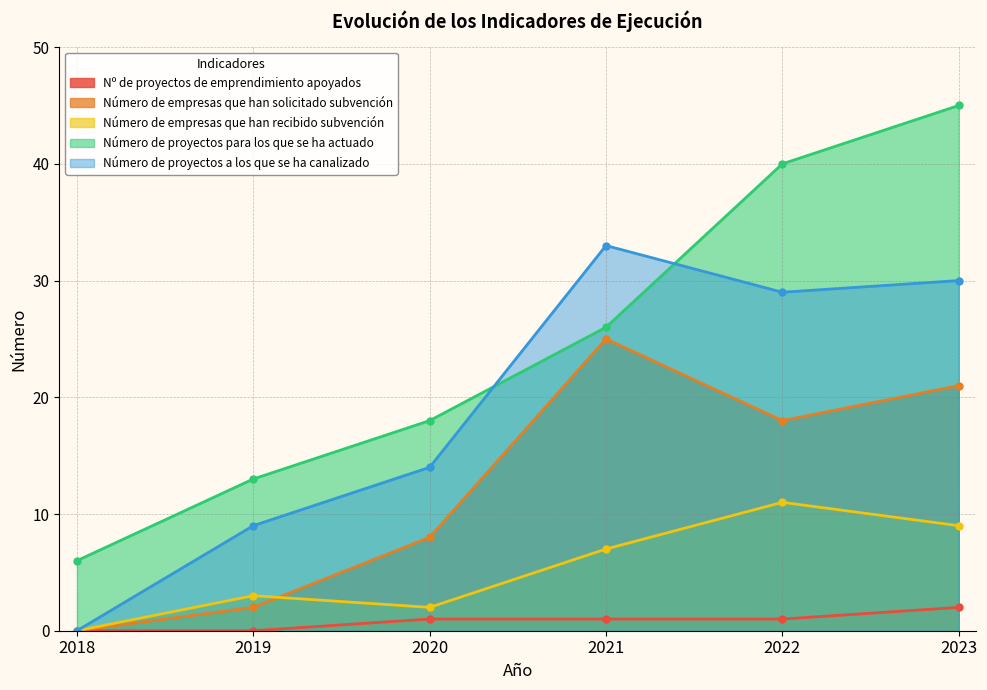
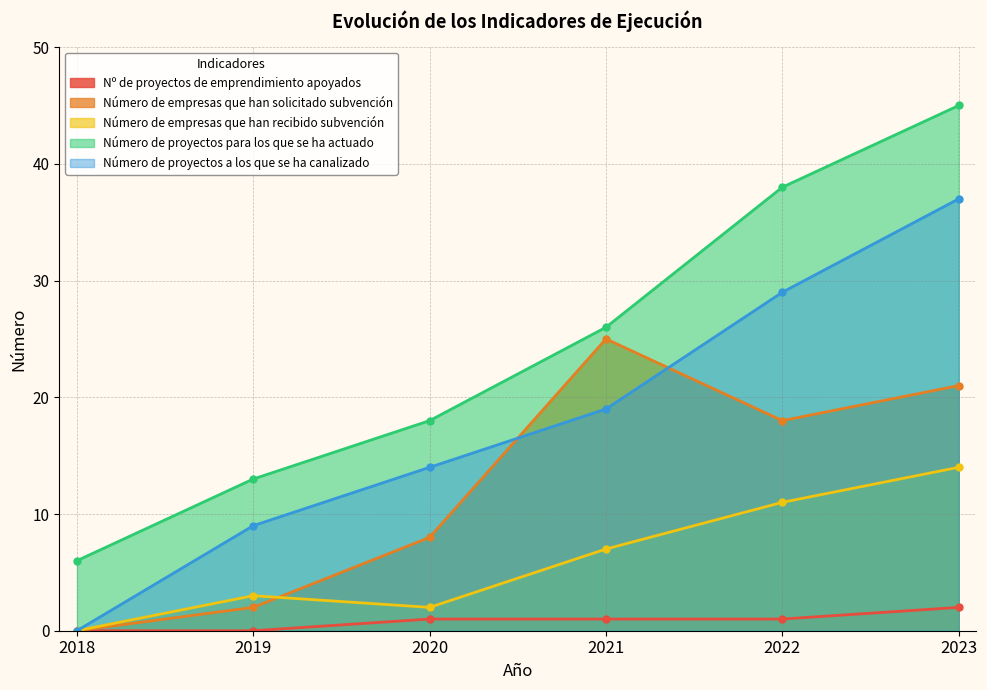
Número de proyectos a los que se ha canalizado, 2021: 33 -> 19
Número de proyectos para los que se ha actuado, 2022: 40 -> 38
Número de empresas que han recibido subvención, 2023: 9 -> 14
Número de proyectos a los que se ha canalizado, 2023: 30 -> 37
